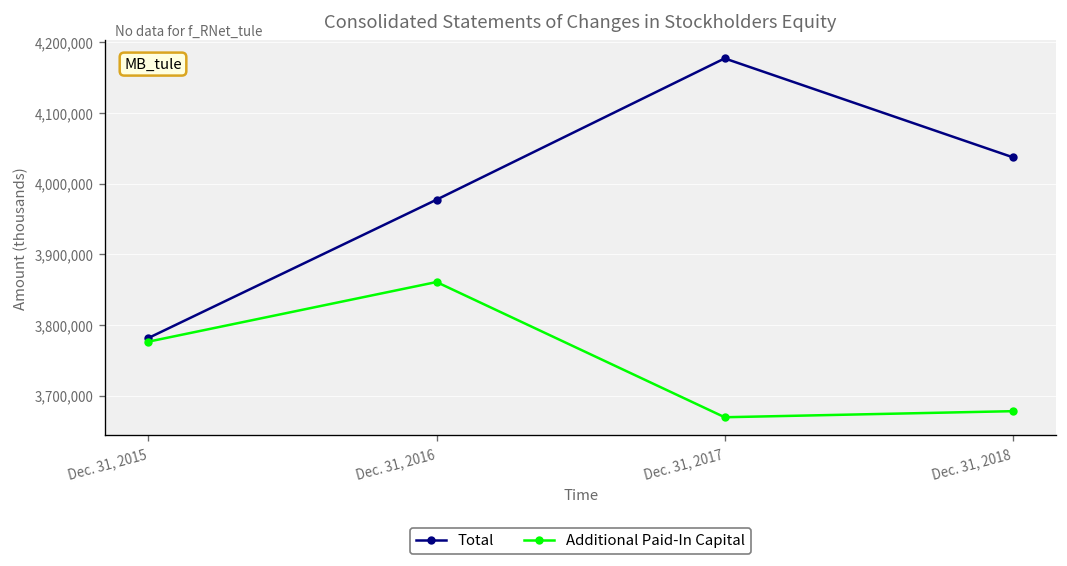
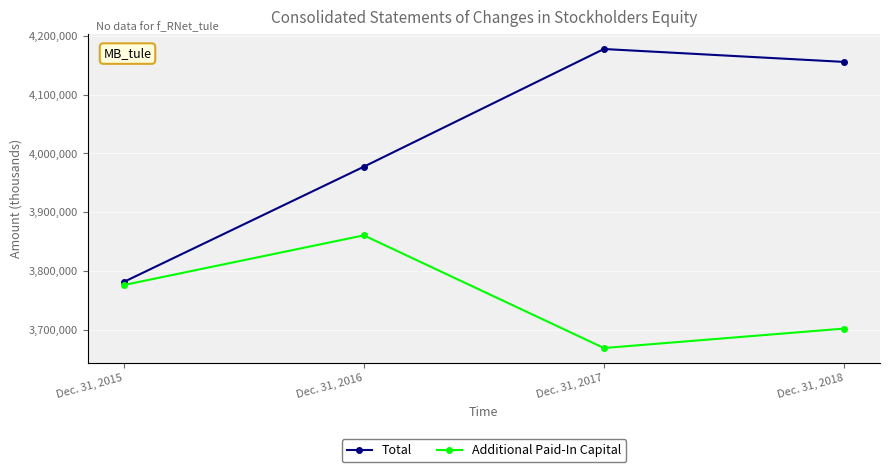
Total, Dec. 31, 2018: 4,040,000 -> 4,160,000
Additional Paid-In Capital, Dec. 31, 2018: 3,680,000 -> 3,700,000
